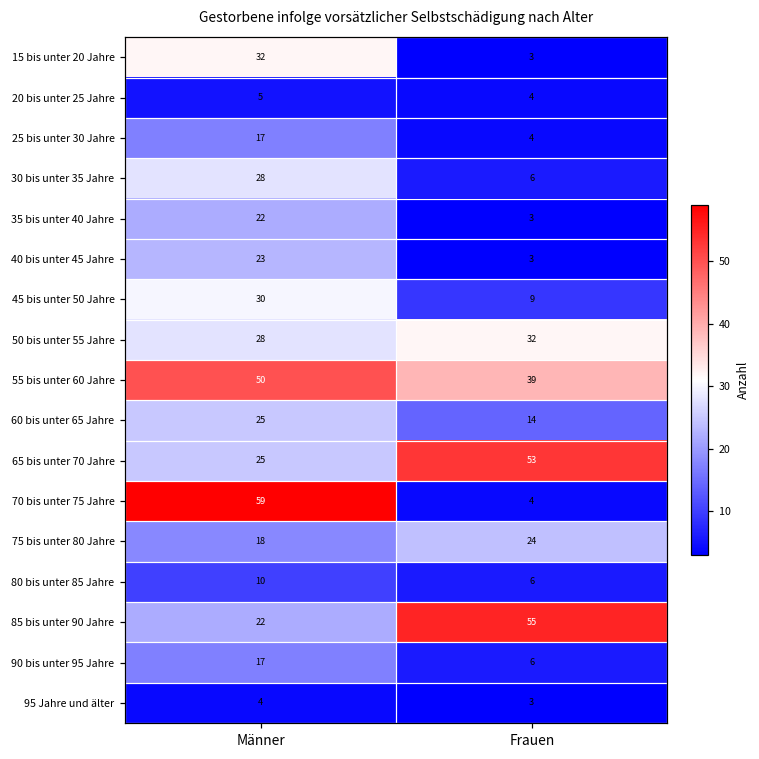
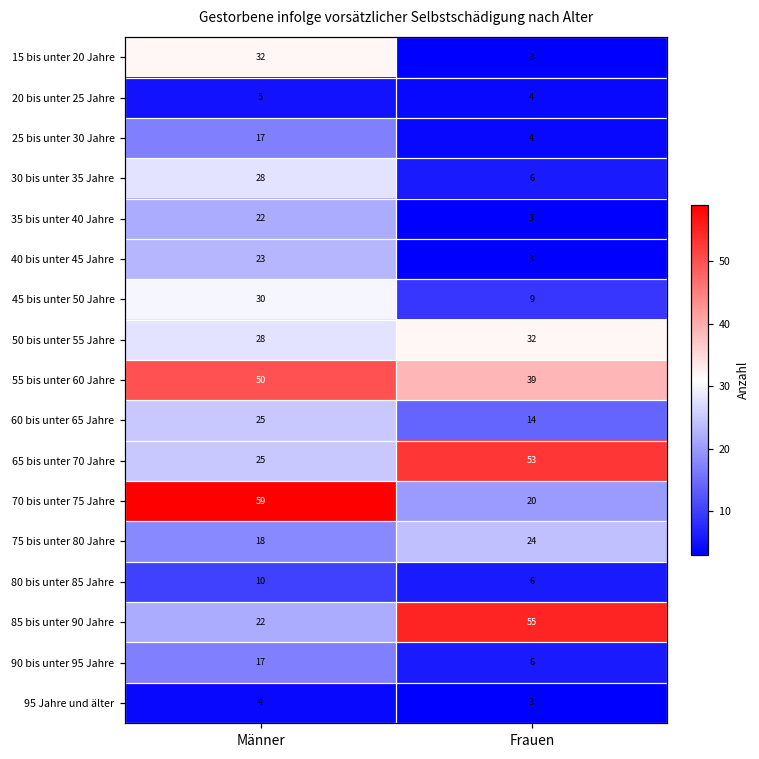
70 bis unter 75 Jahre, Frauen: 4 -> 20
